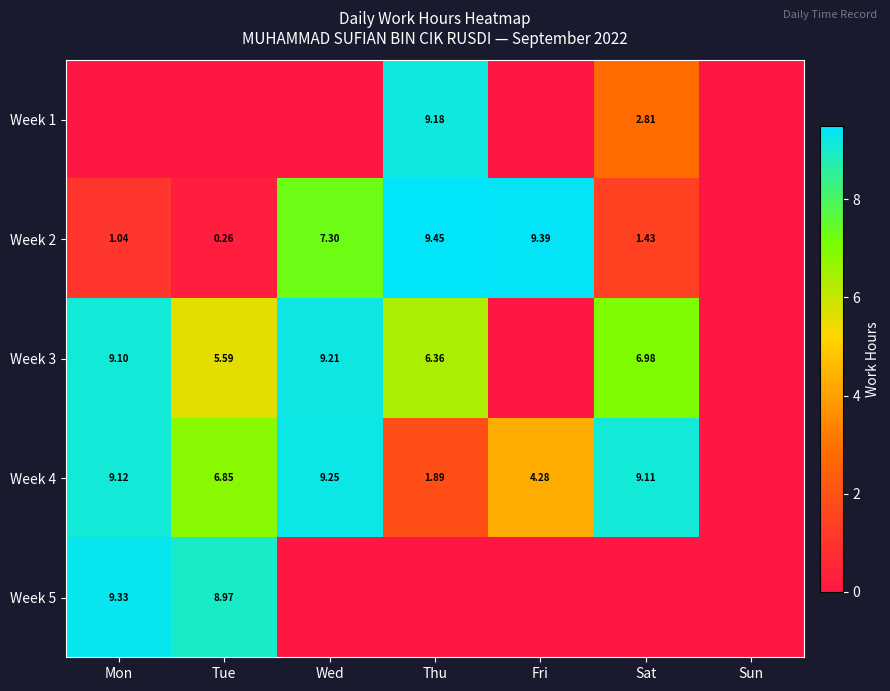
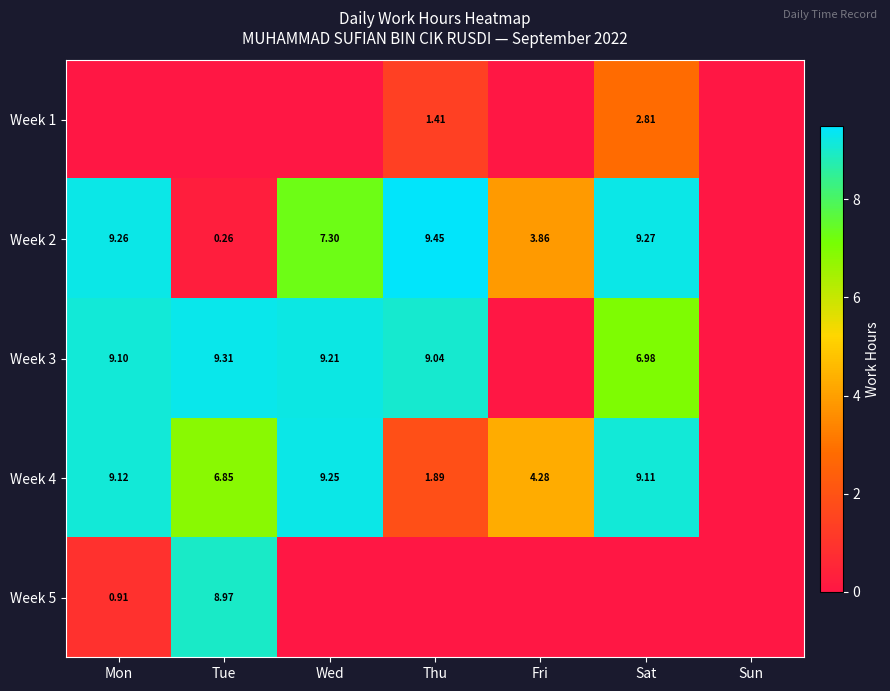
Week 1, Thu: 9.18 -> 1.41
Week 2, Mon: 1.04 -> 9.26
Week 2, Fri: 9.39 -> 3.86
Week 2, Sat: 1.43 -> 9.27
Week 3, Tue: 5.59 -> 9.31
Week 3, Thu: 6.36 -> 9.04
Week 5, Mon: 9.33 -> 0.91
